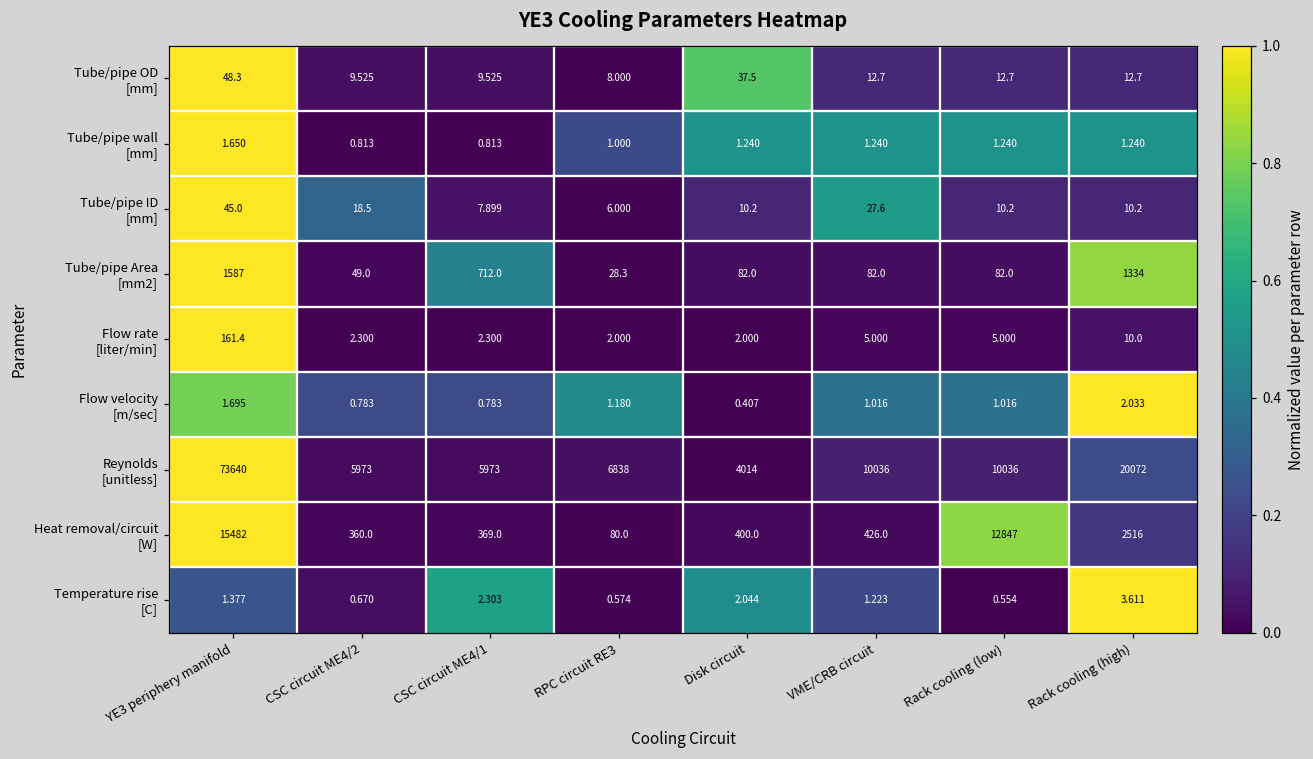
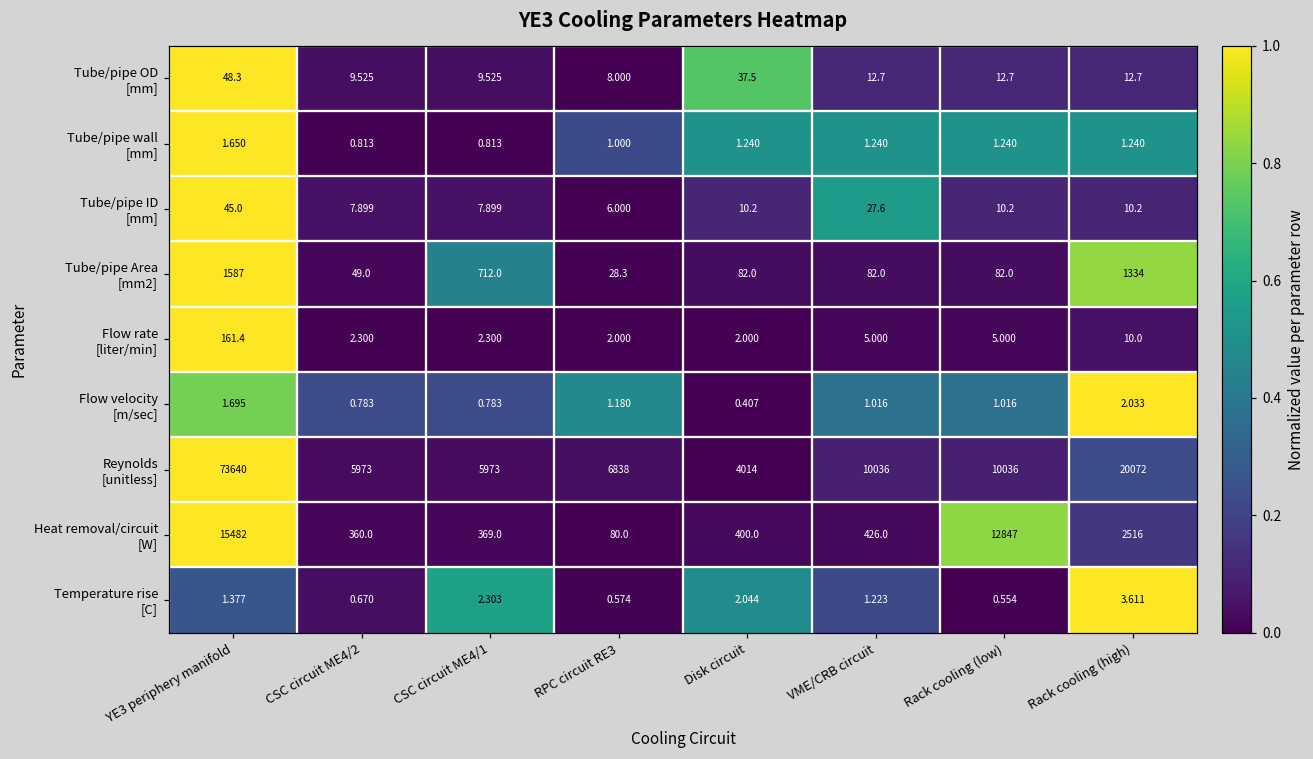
Tube/pipe ID [mm], CSC circuit ME4/2: 18.5 -> 7.899
